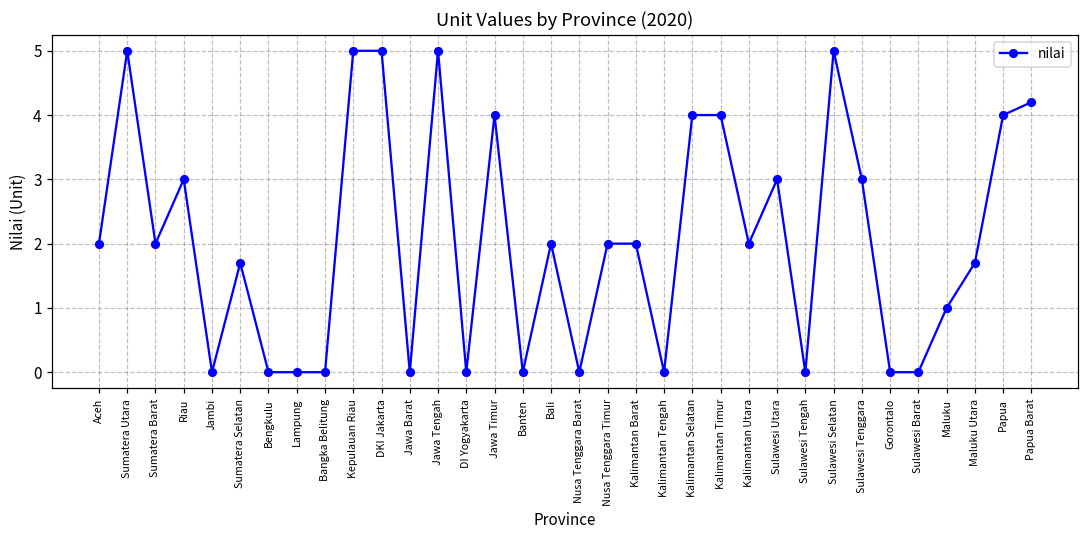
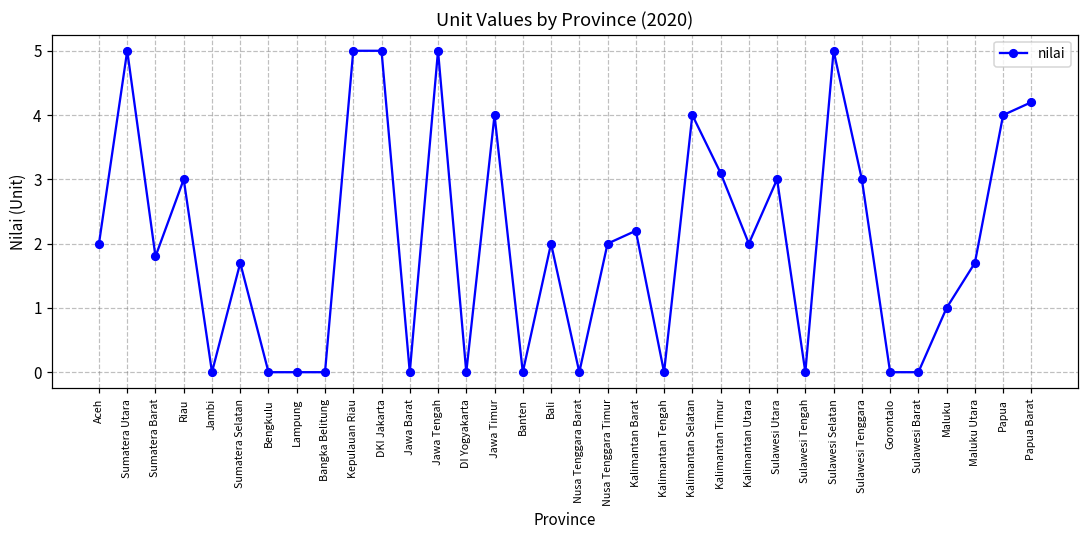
Sumatera Barat: 2.0 -> 1.8
Kalimantan Barat: 2.0 -> 2.2
Kalimantan Timur: 4.0 -> 3.1
